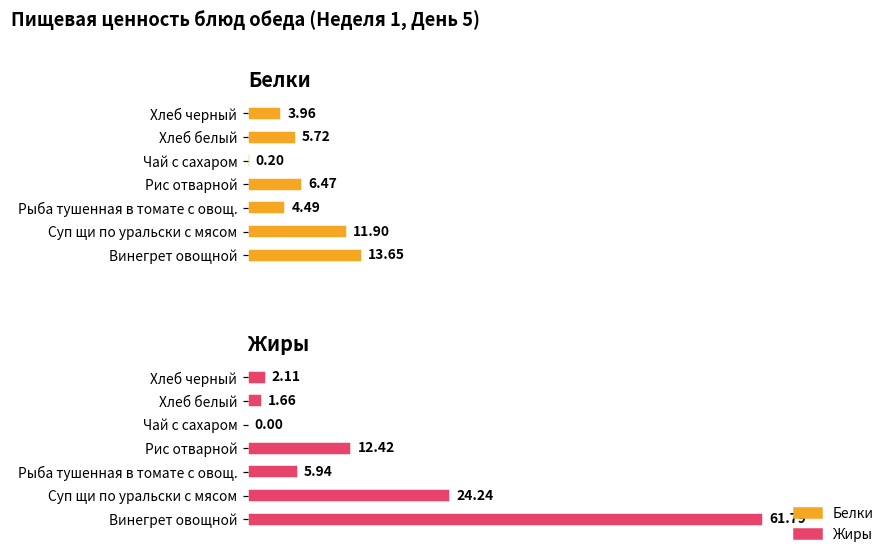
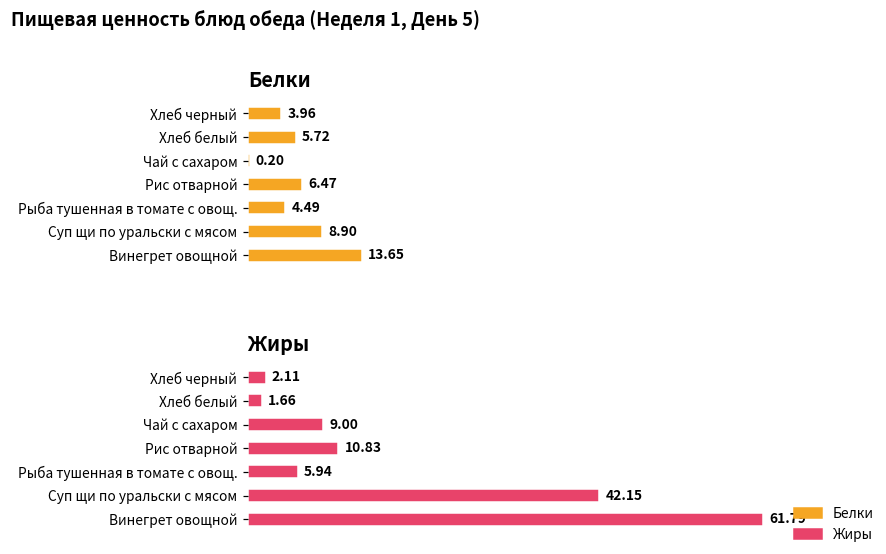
Белки, Суп щи по уральски с мясом: 11.90 -> 8.90
Жиры, Чай с сахаром: 0.00 -> 9.00
Жиры, Рис отварной: 12.42 -> 10.83
Жиры, Суп щи по уральски с мясом: 24.24 -> 42.15
